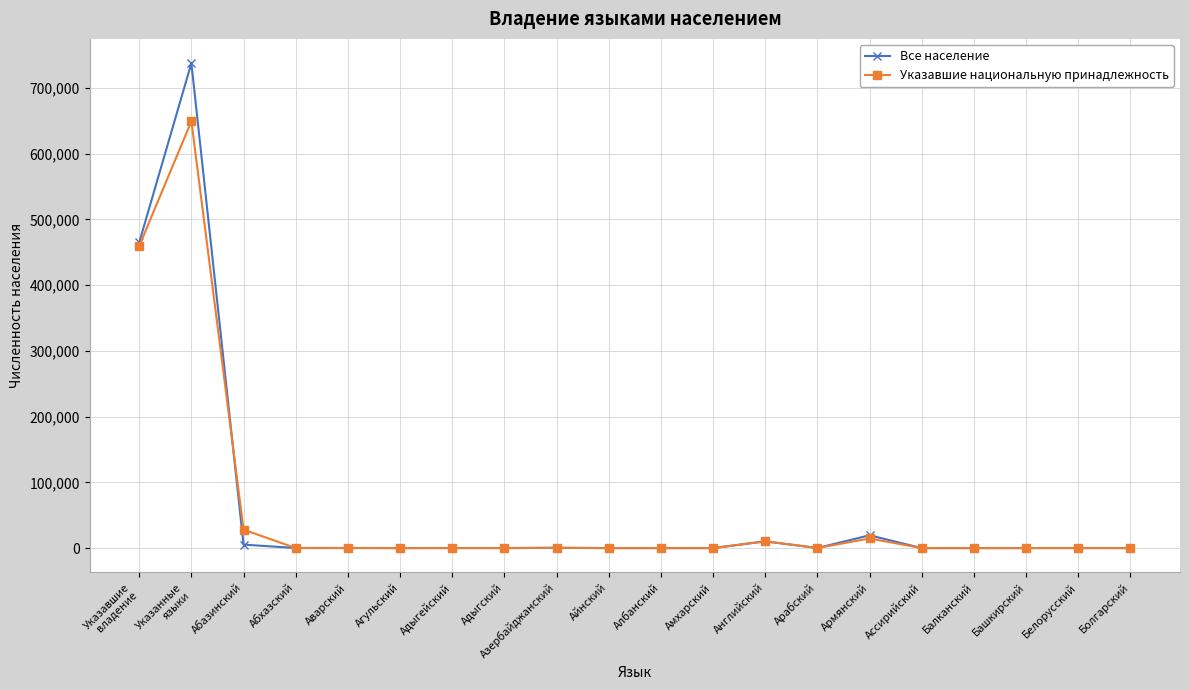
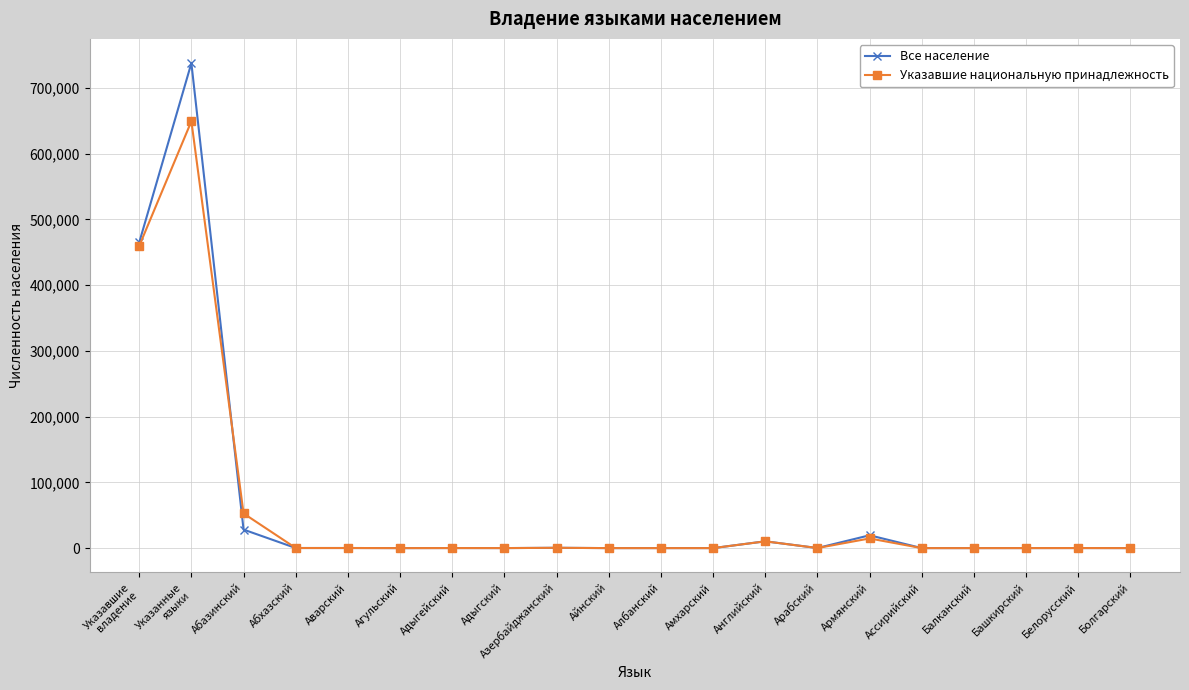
Все население, Абазинский: 10,000 -> 30,000
Указавшие национальную принадлежность, Абазинский: 30,000 -> 50,000
